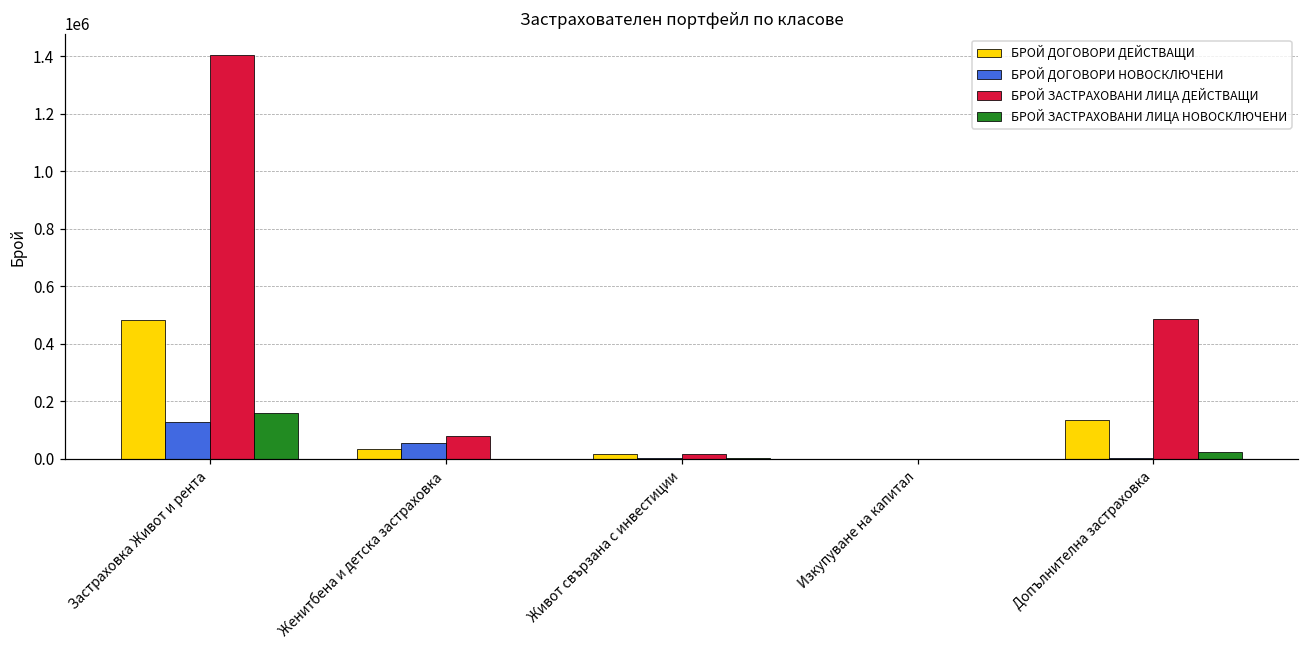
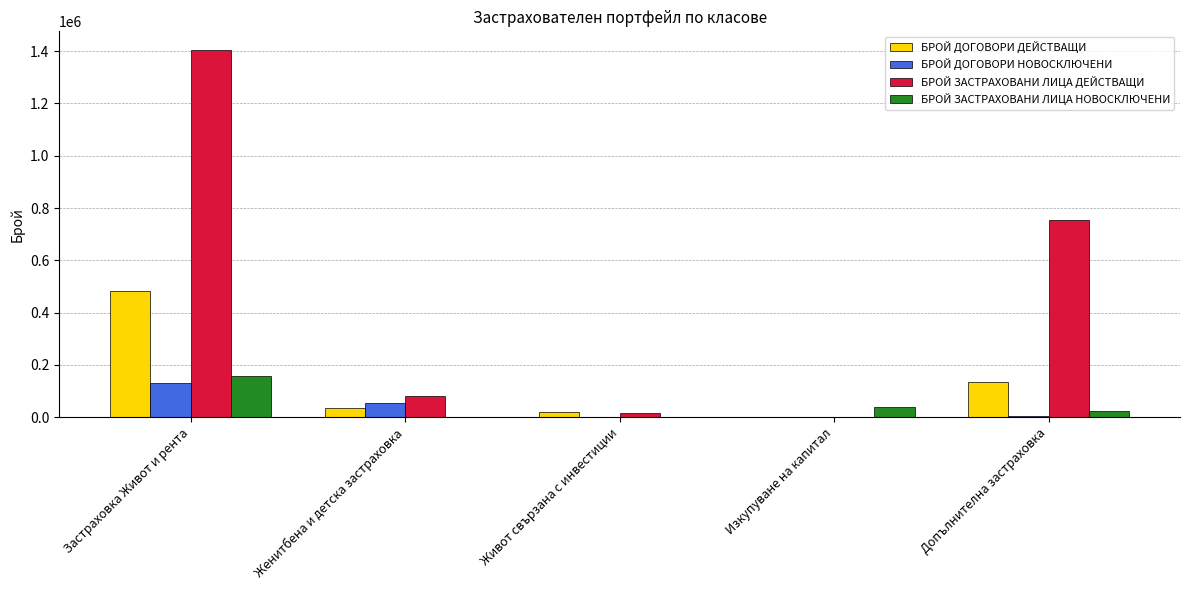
БРОЙ ЗАСТРАХОВАНИ ЛИЦА НОВОСКЛЮЧЕНИ, Изкупуване на капитал: 0 -> 40000
БРОЙ ЗАСТРАХОВАНИ ЛИЦА ДЕЙСТВАЩИ, Допълнителна застраховка: 490000 -> 750000
